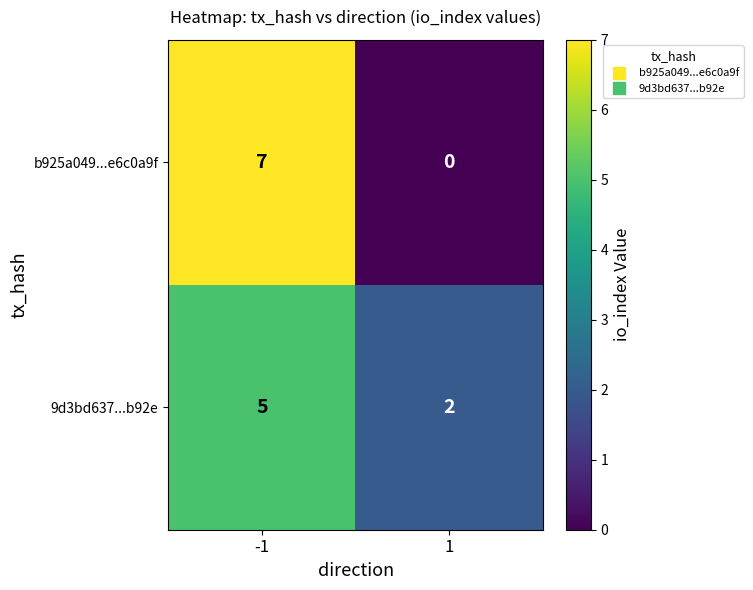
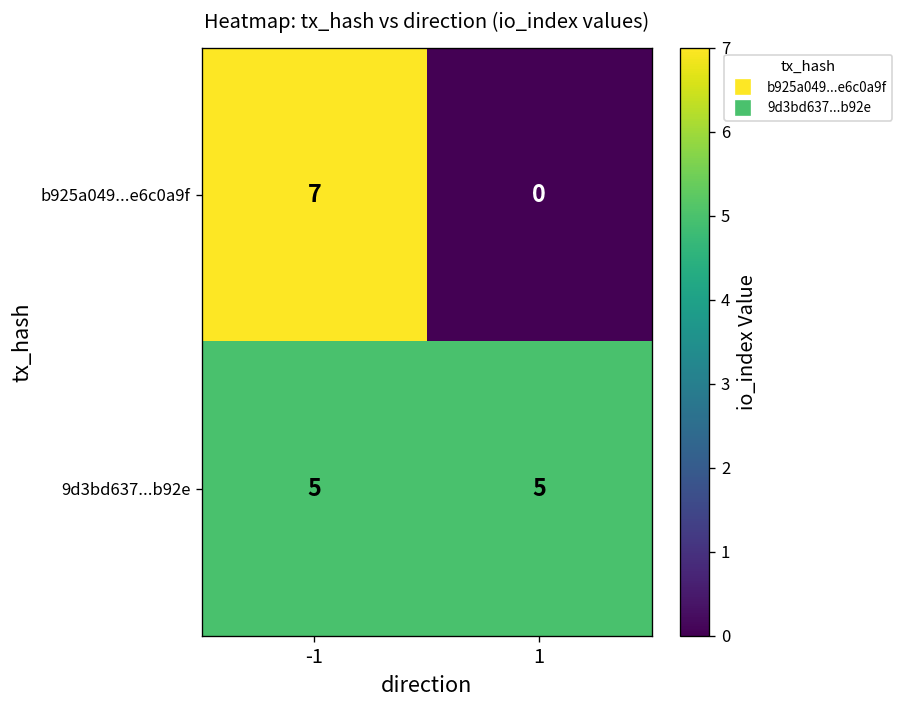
9d3bd637...b92e, 1: 2 -> 5
